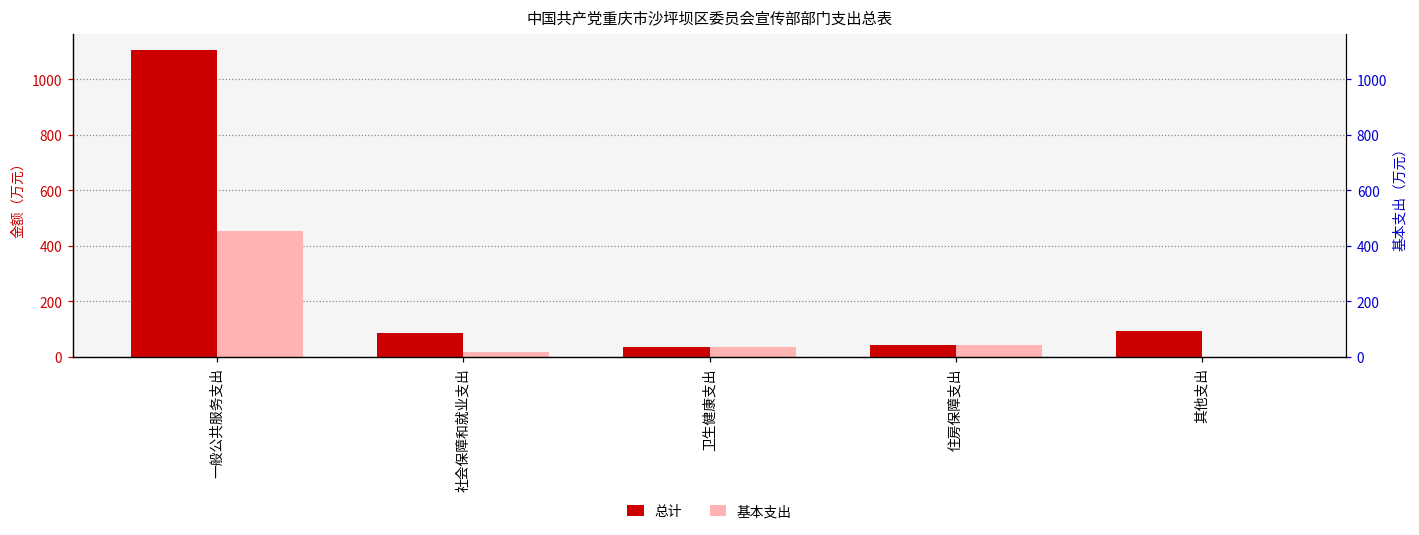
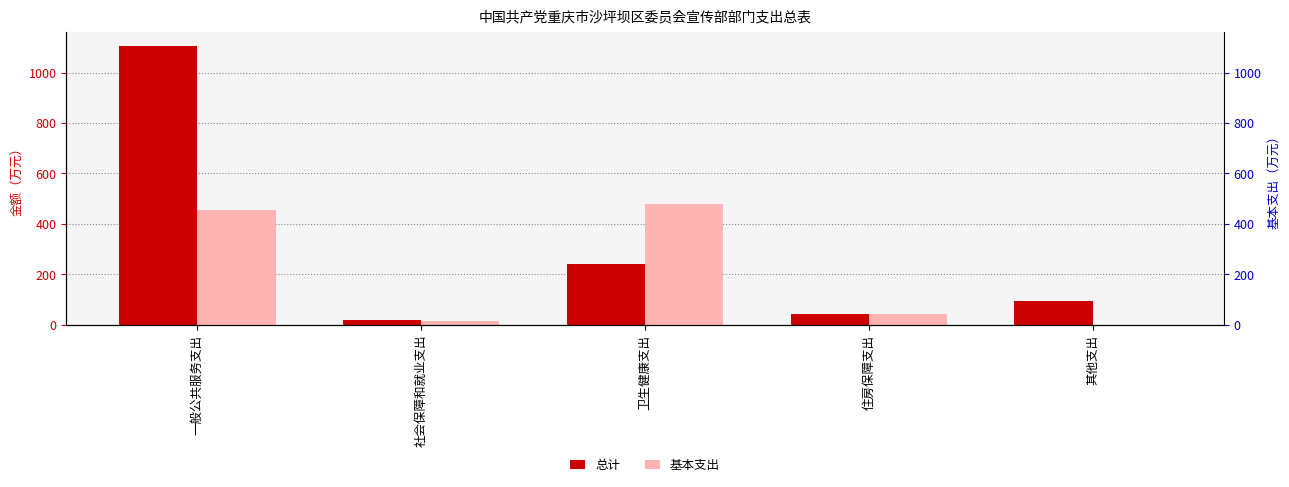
总计, 社会保障和就业支出: 90 -> 20
总计, 卫生健康支出: 30 -> 240
基本支出, 卫生健康支出: 30 -> 480
